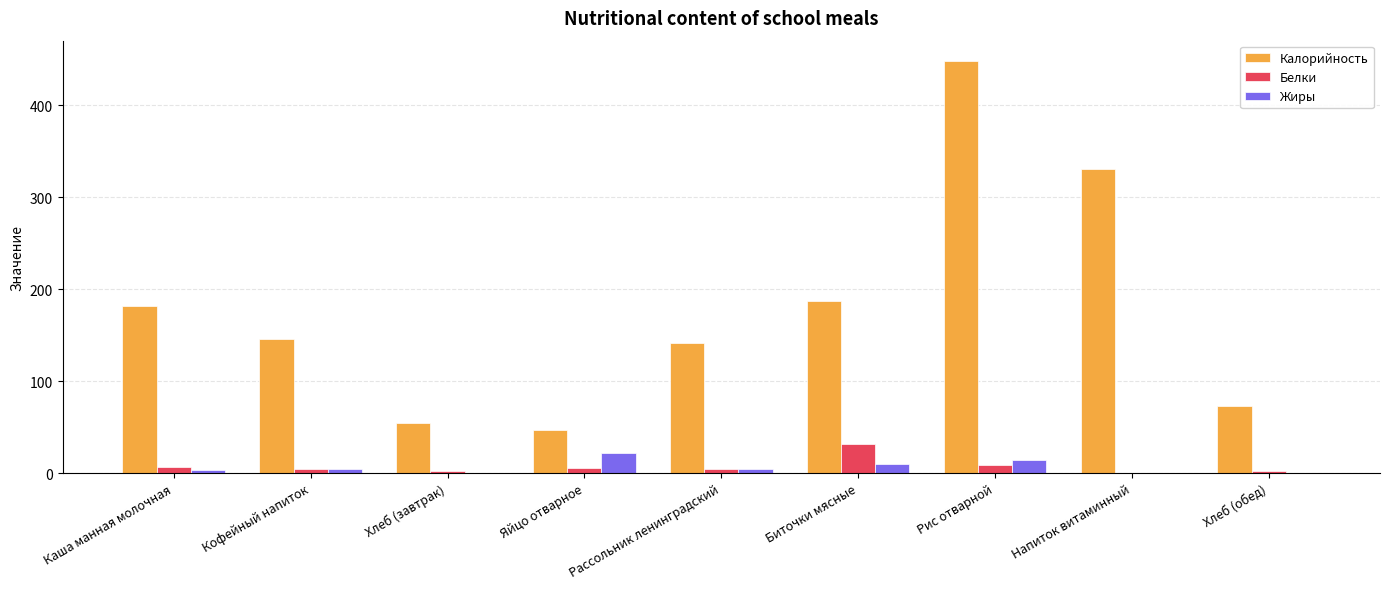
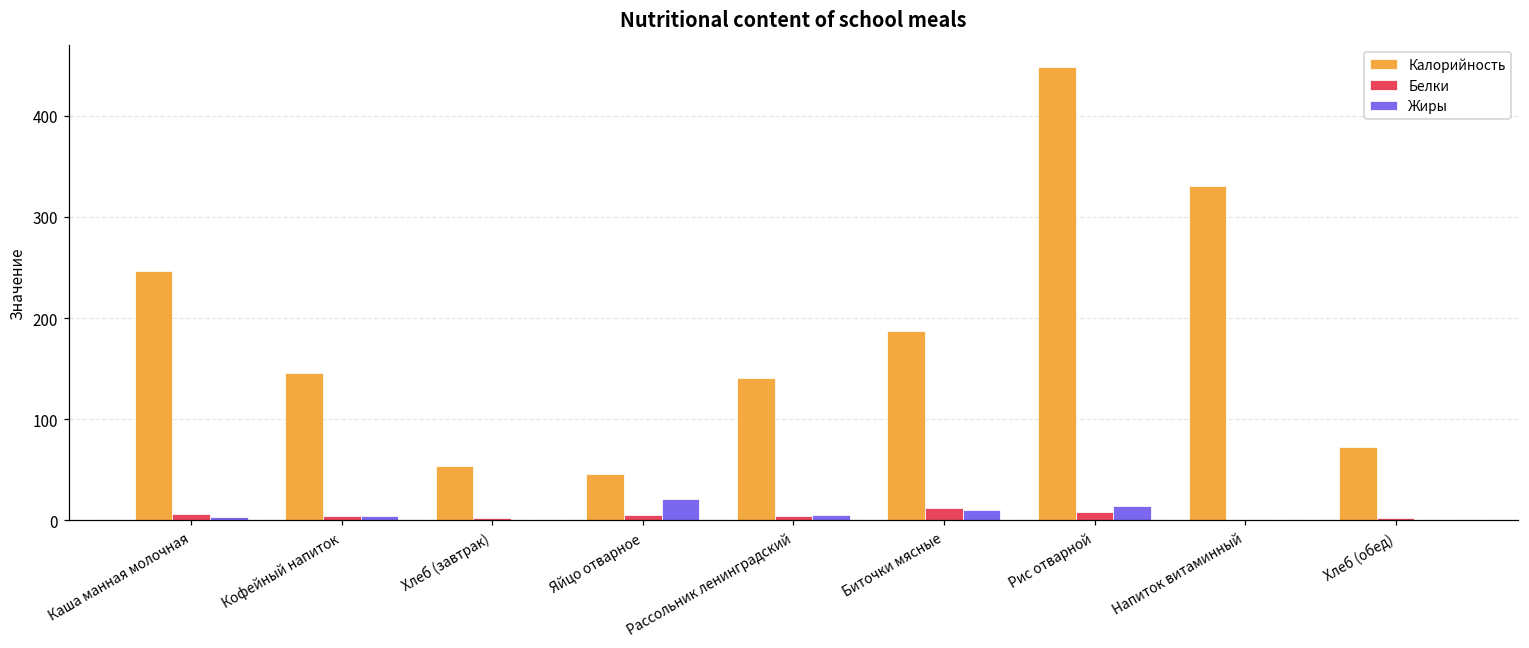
Калорийность, Каша манная молочная: 180 -> 250
Белки, Биточки мясные: 30 -> 10
